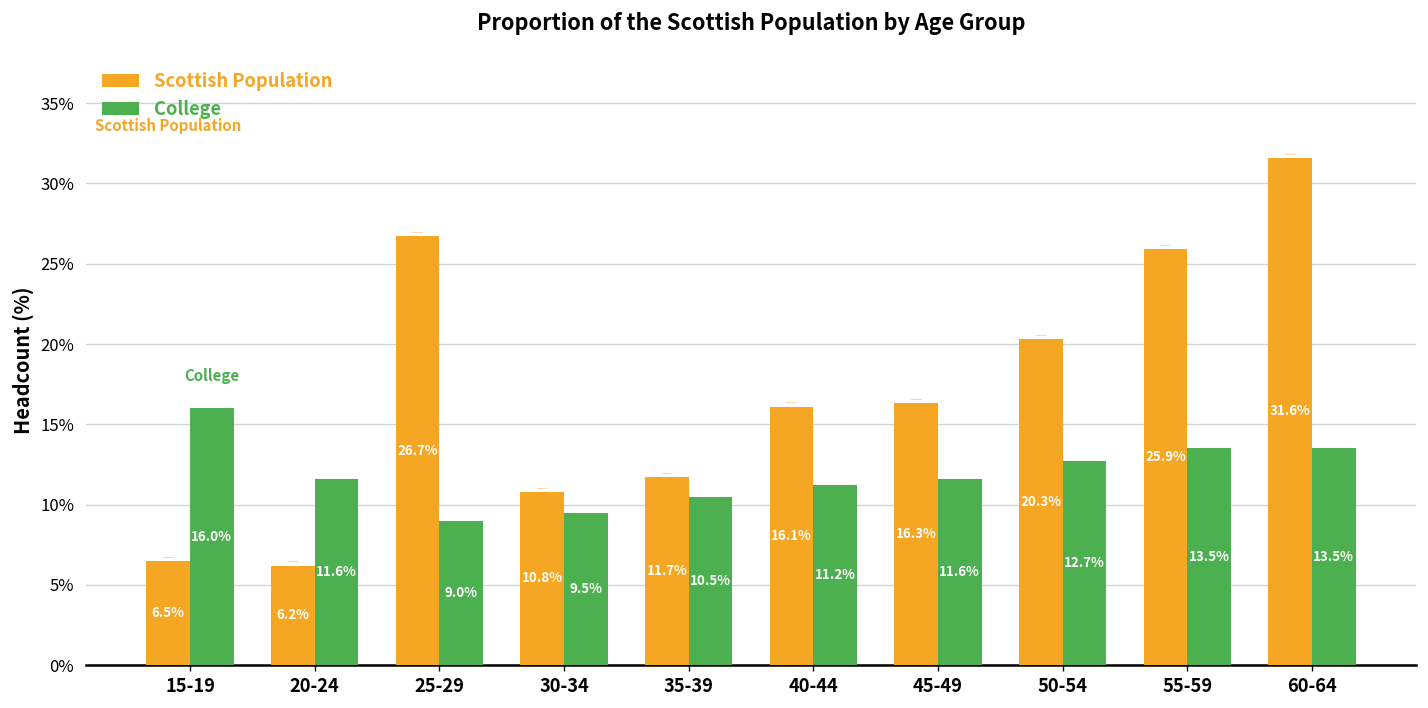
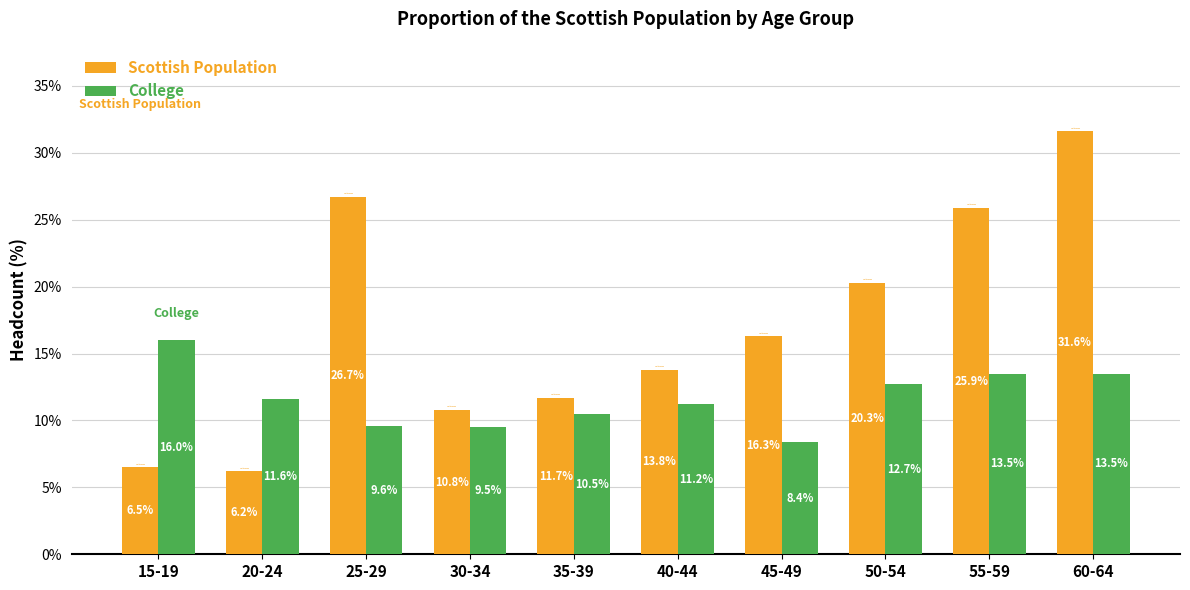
College, 25-29: 9.0% -> 9.6%
Scottish Population, 40-44: 16.1% -> 13.8%
College, 45-49: 11.6% -> 8.4%
